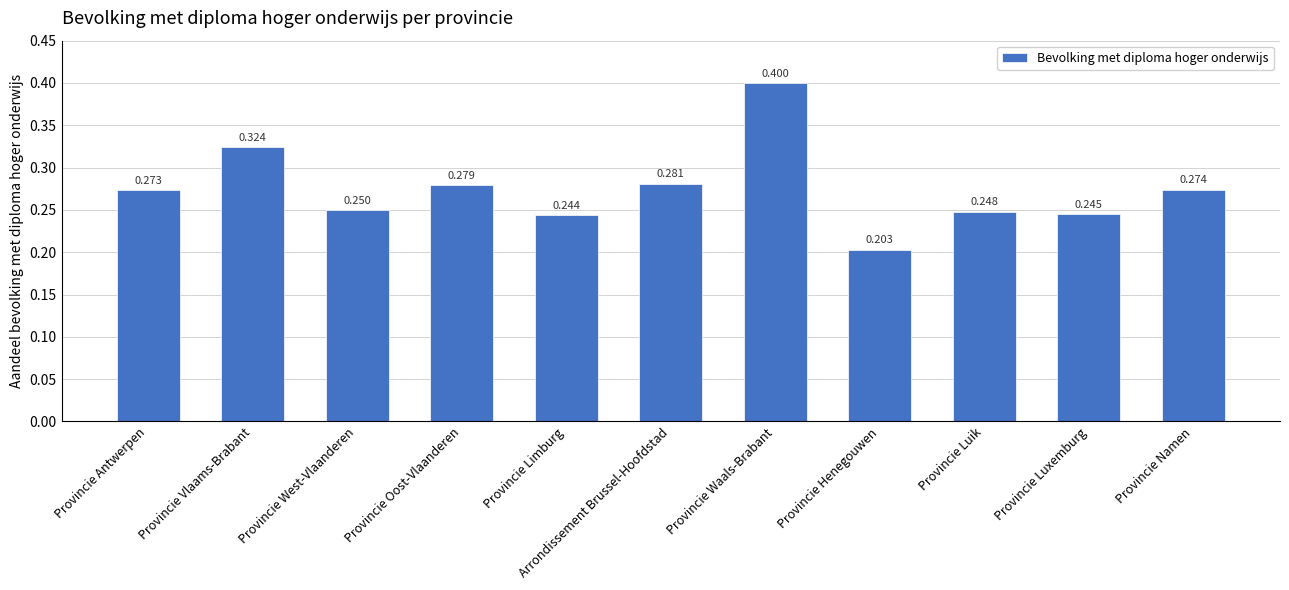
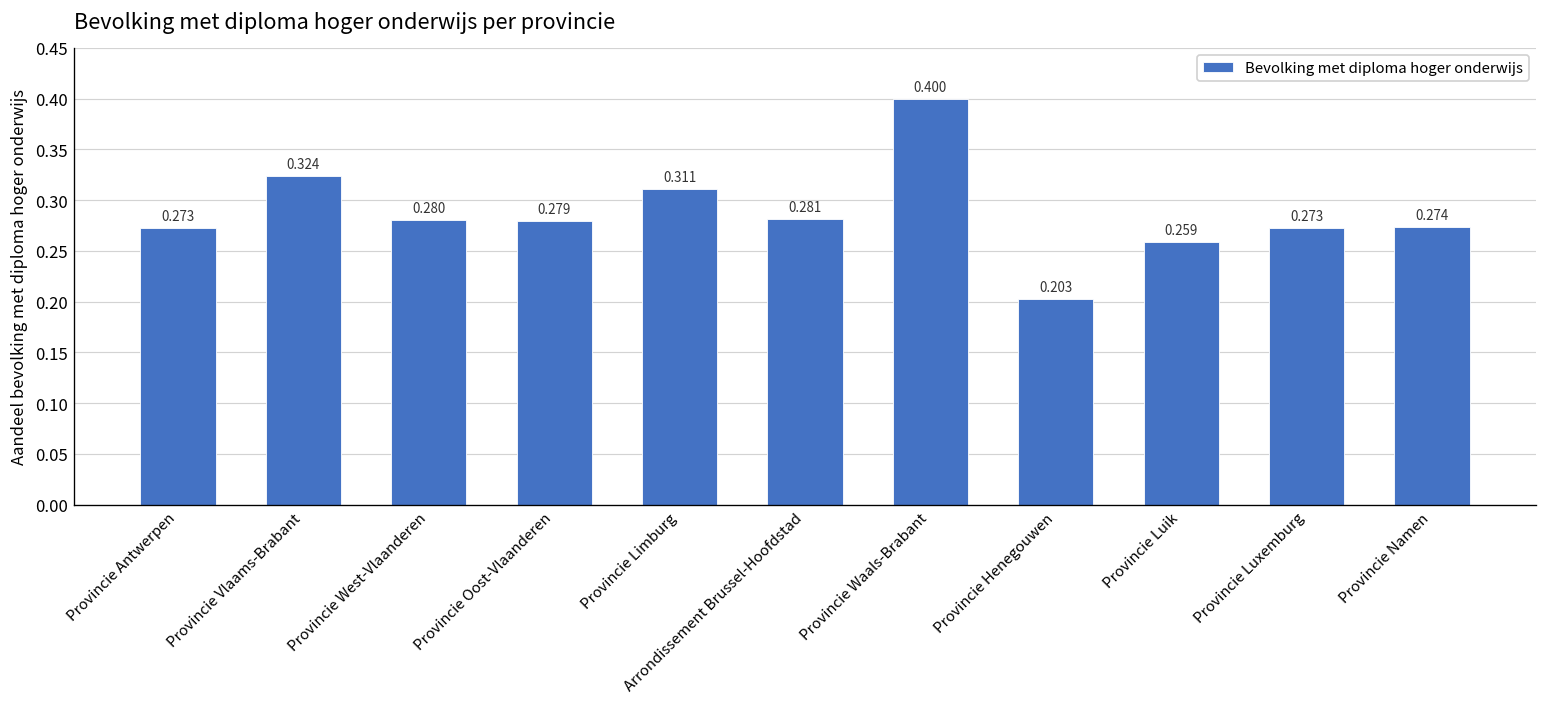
Provincie West-Vlaanderen: 0.250 -> 0.280
Provincie Limburg: 0.244 -> 0.311
Provincie Luik: 0.248 -> 0.259
Provincie Luxemburg: 0.245 -> 0.273
